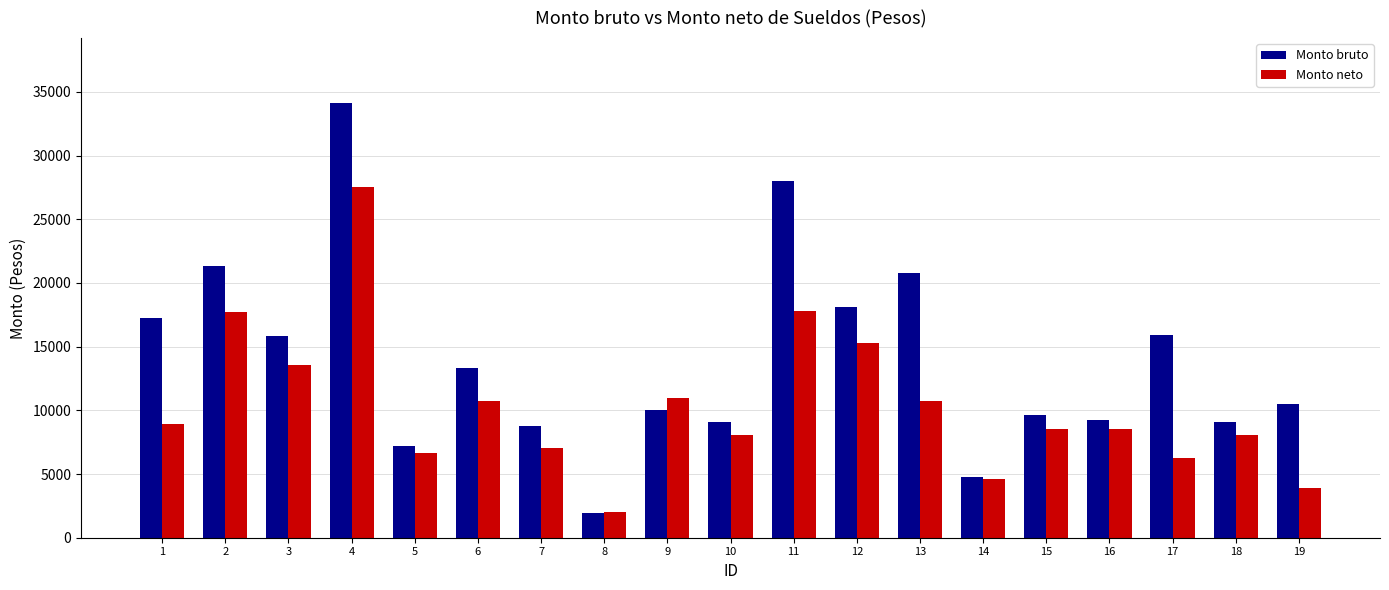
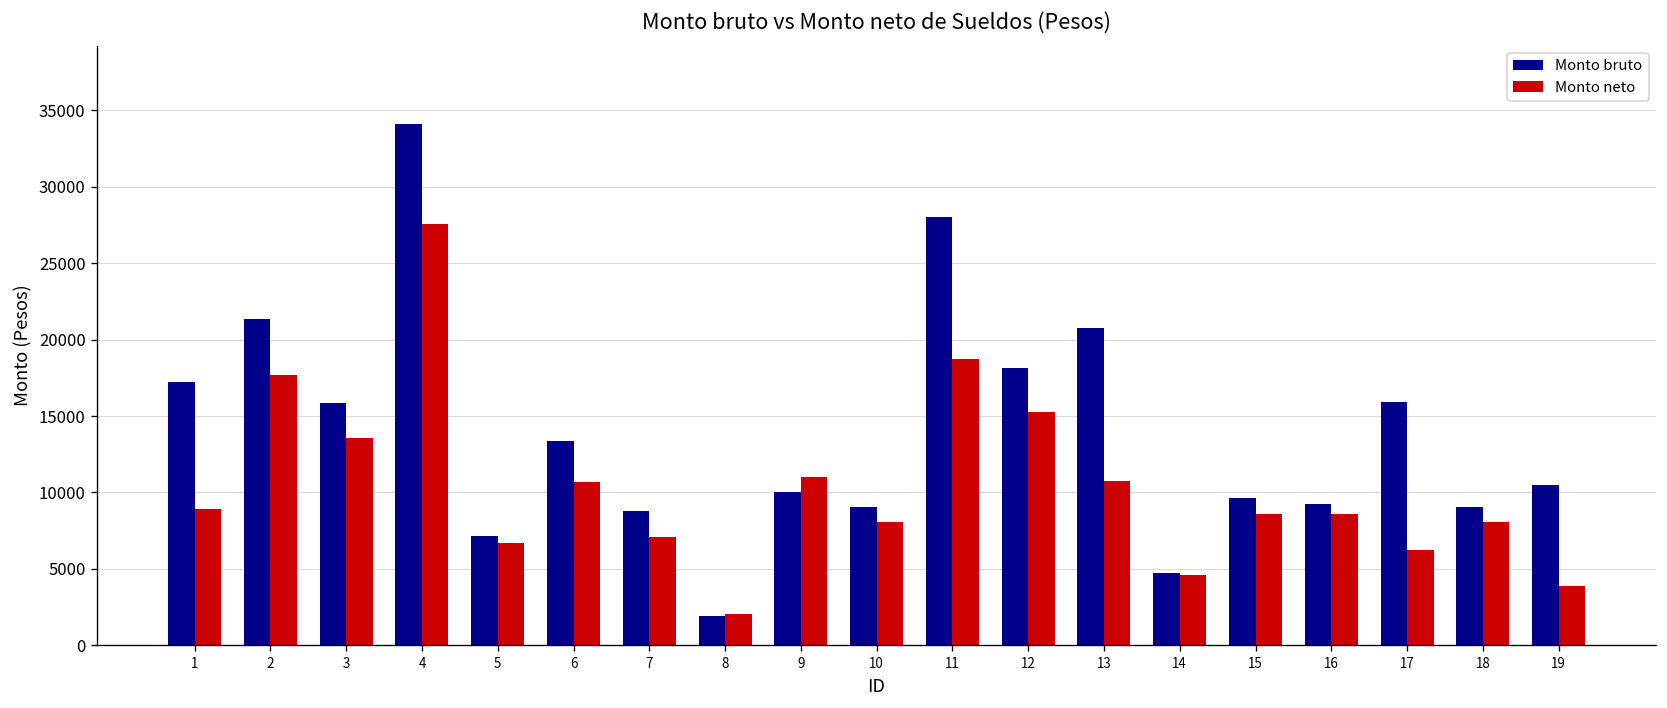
Monto neto, 11: 17800 -> 18700
